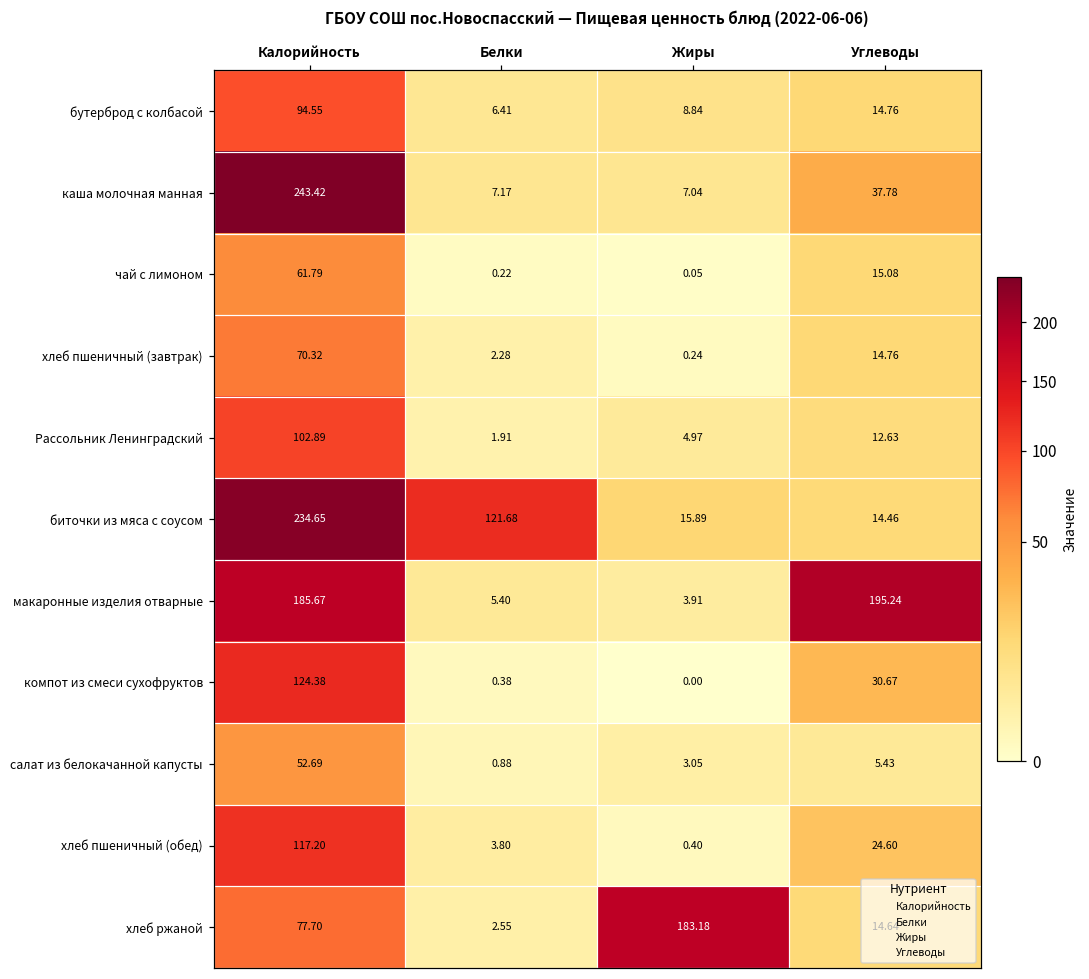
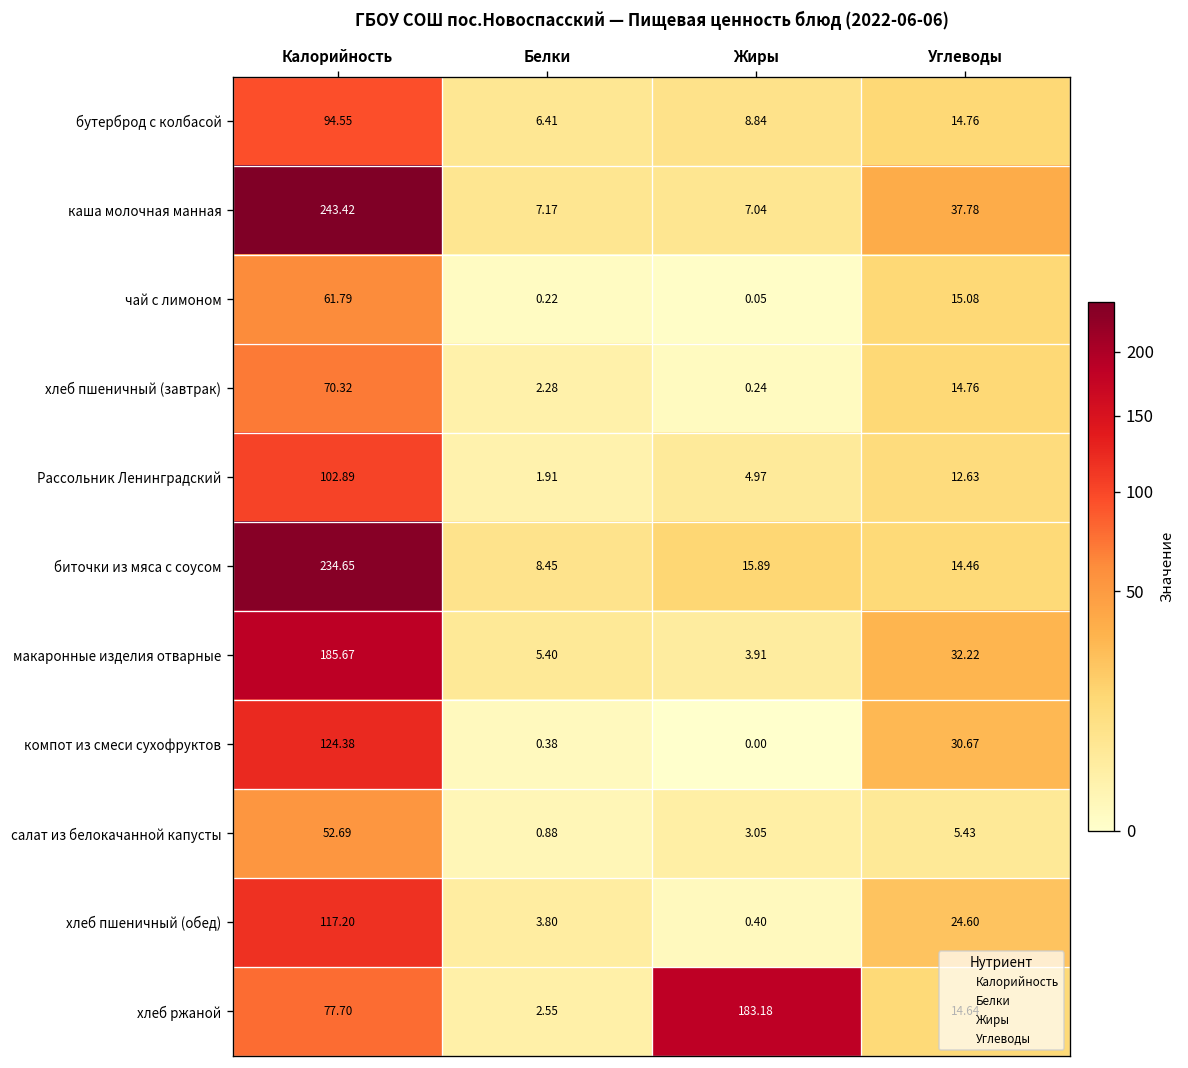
биточки из мяса с соусом, Белки: 121.68 -> 8.45
макаронные изделия отварные, Углеводы: 195.24 -> 32.22
